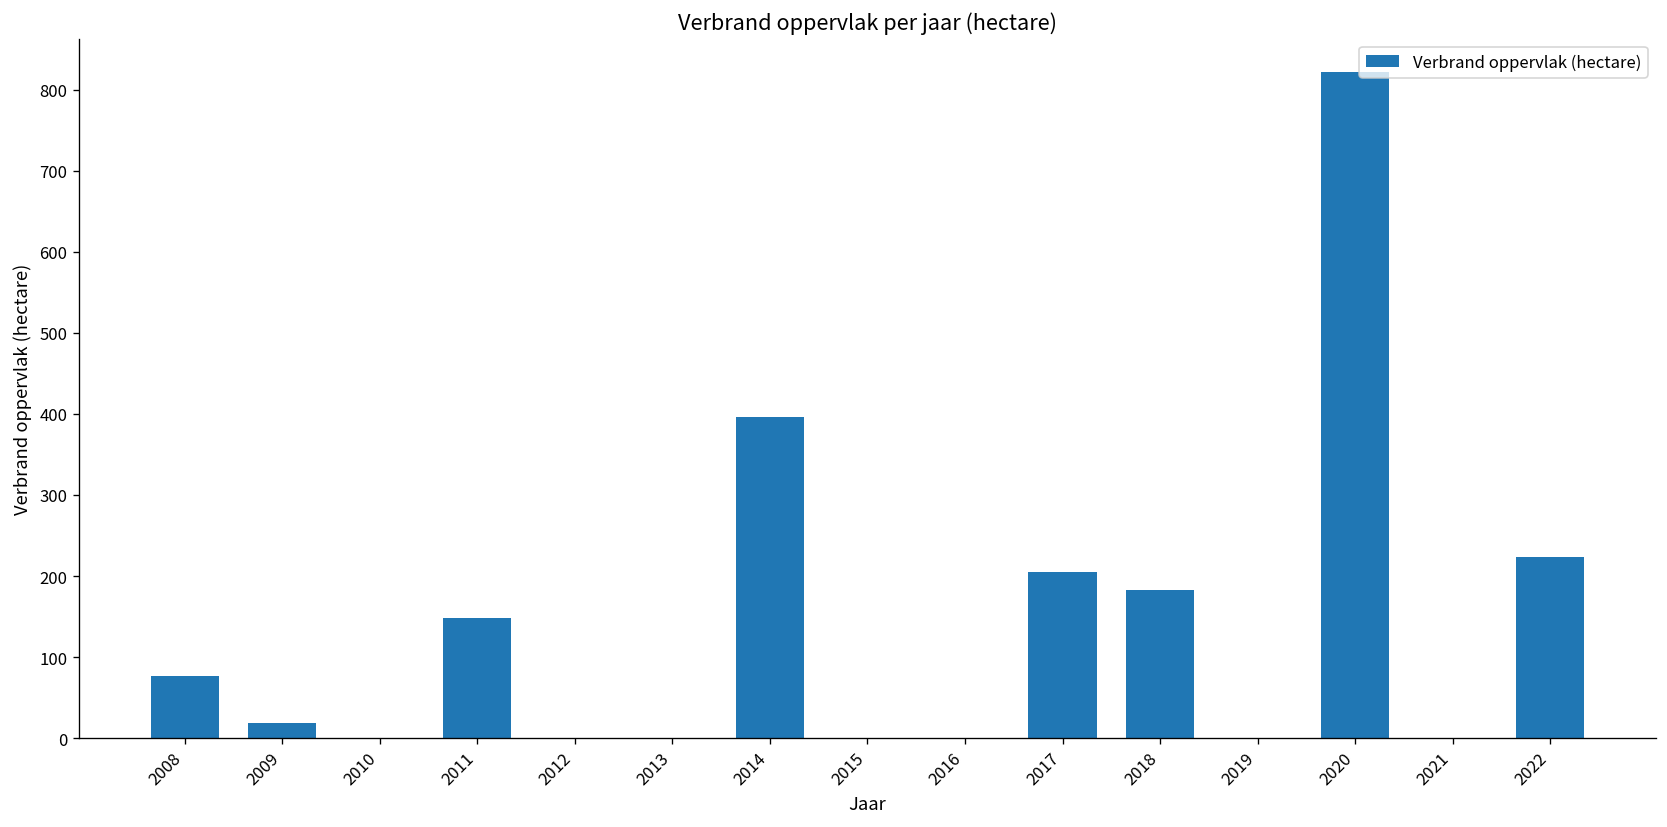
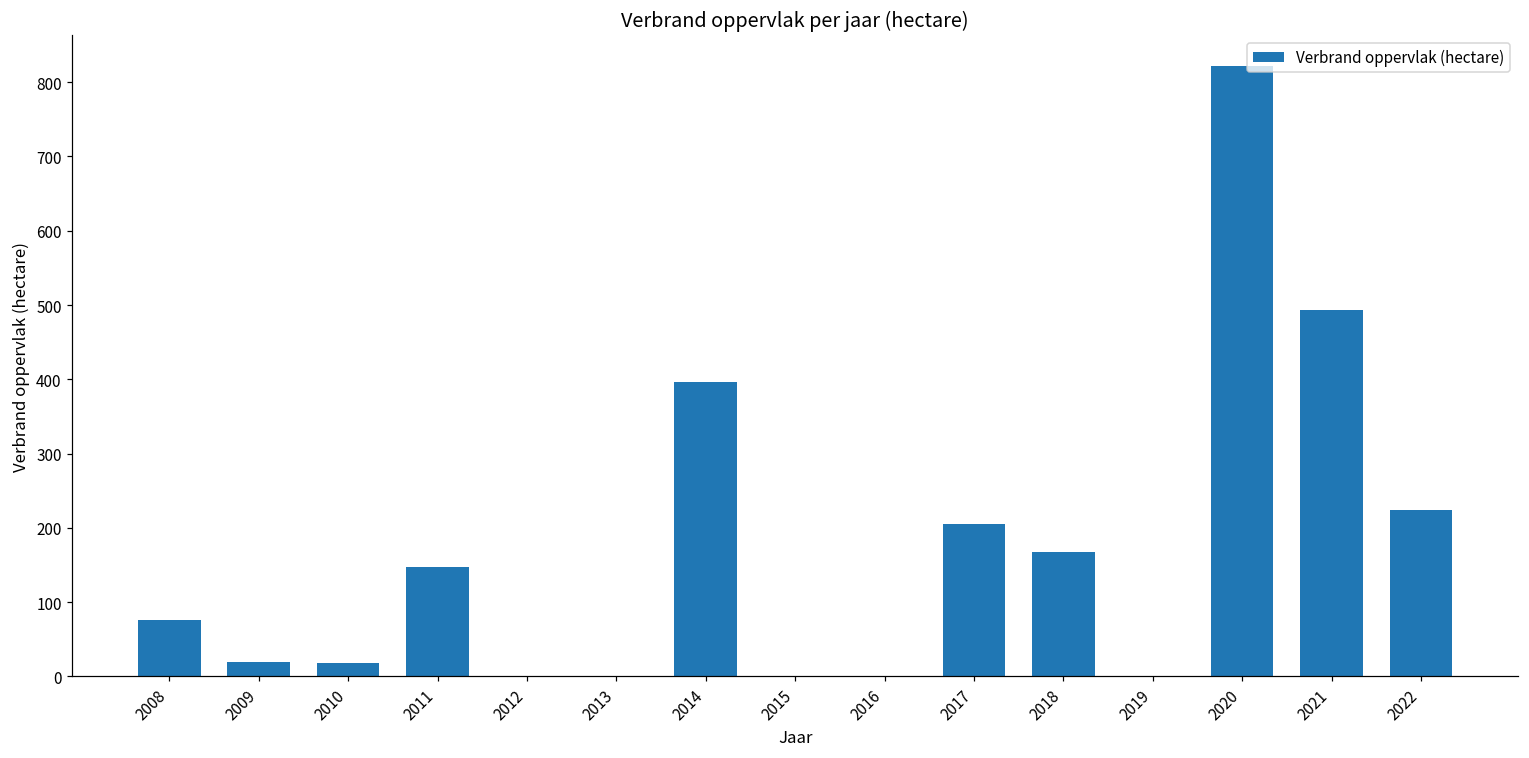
2010: 0 -> 20
2018: 180 -> 170
2021: 0 -> 490
